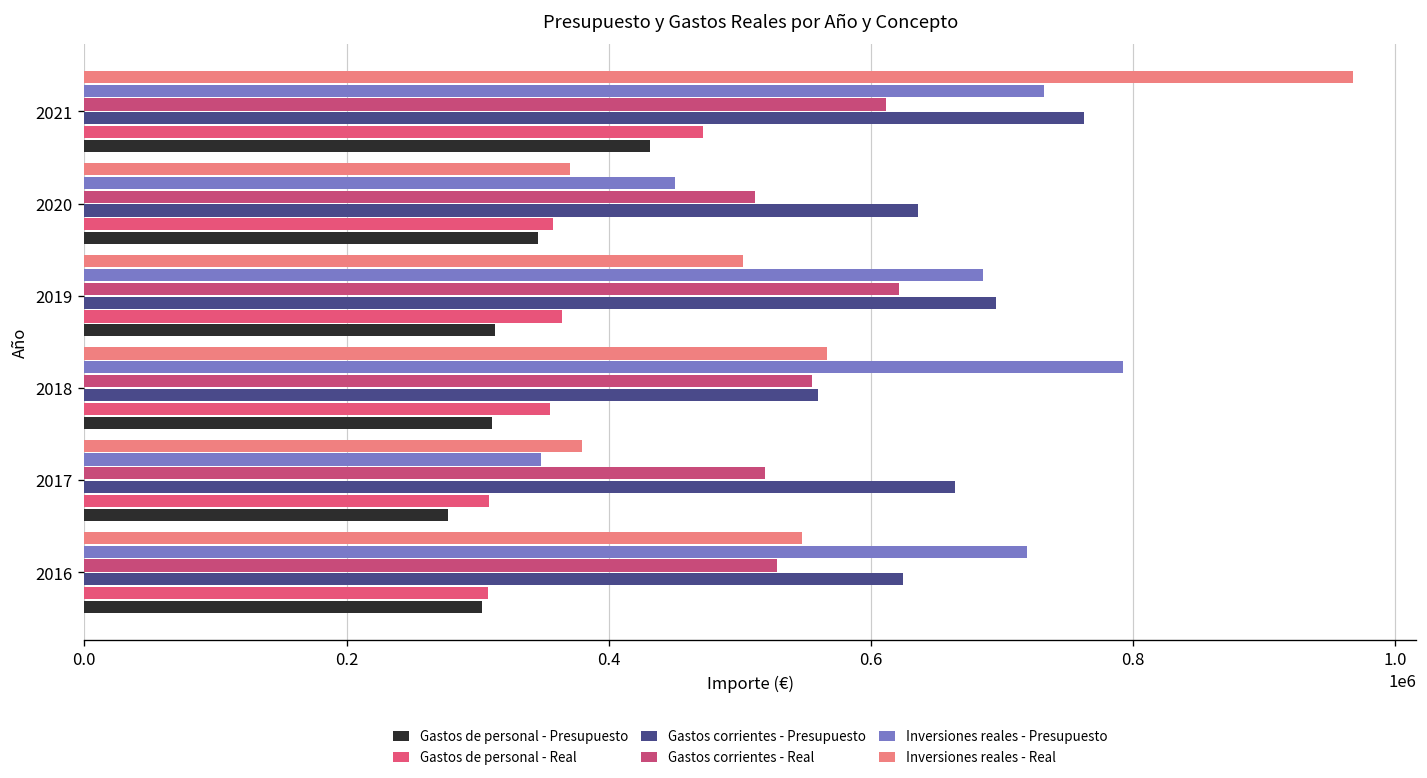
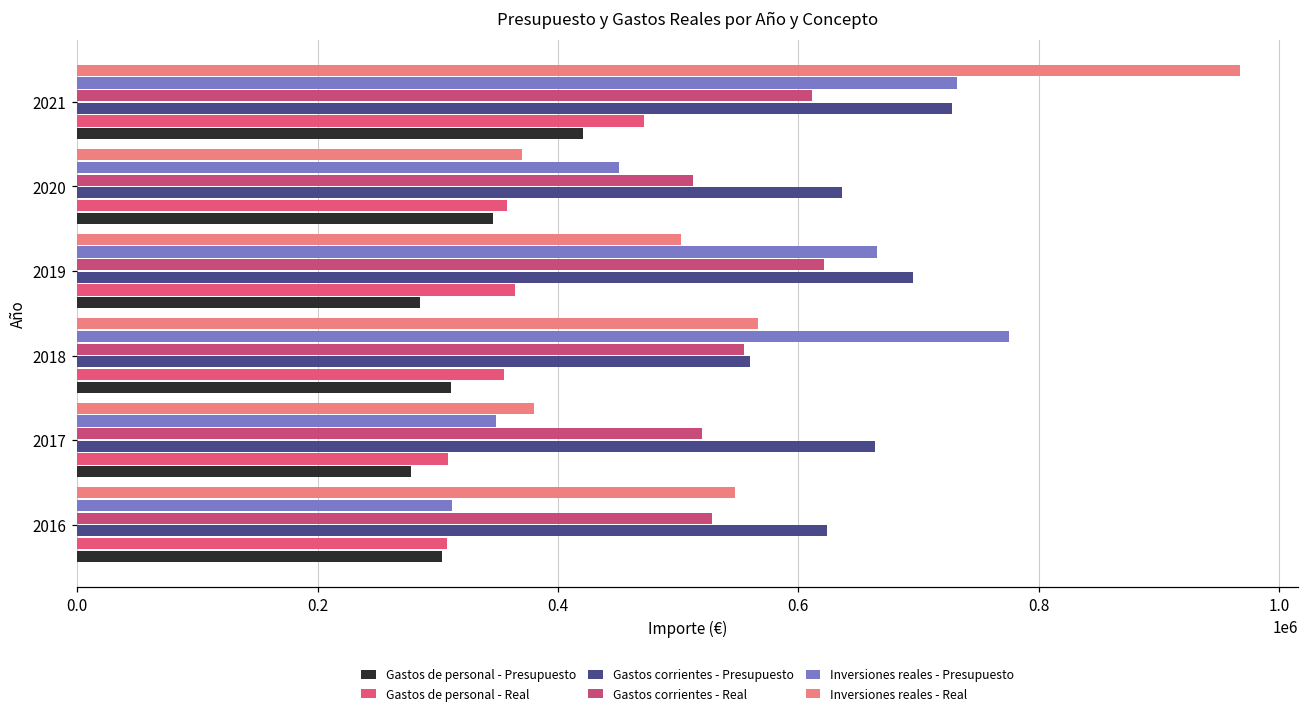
Gastos corrientes - Presupuesto, 2021: 762000 -> 728000
Gastos de personal - Presupuesto, 2021: 432000 -> 421000
Inversiones reales - Presupuesto, 2019: 686000 -> 666000
Gastos de personal - Presupuesto, 2019: 313000 -> 285000
Inversiones reales - Presupuesto, 2018: 793000 -> 776000
Inversiones reales - Presupuesto, 2016: 719000 -> 311000
